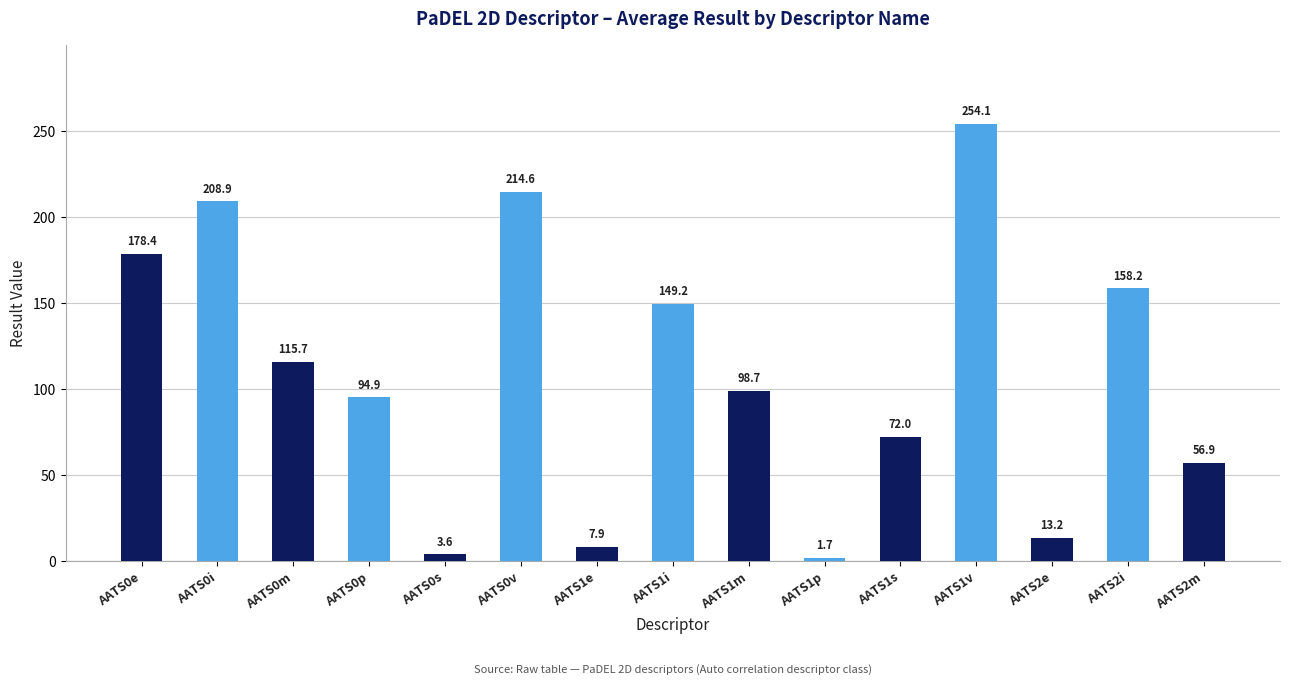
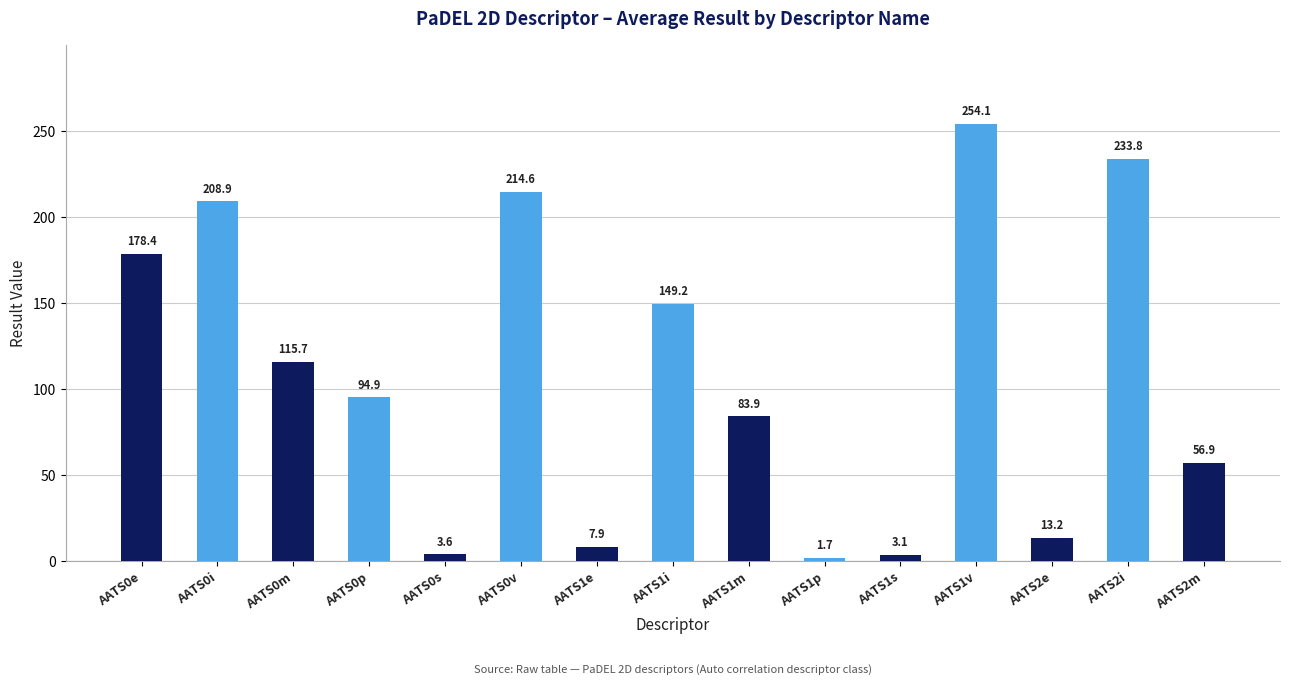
AATS1m: 98.7 -> 83.9
AATS1s: 72.0 -> 3.1
AATS2i: 158.2 -> 233.8
